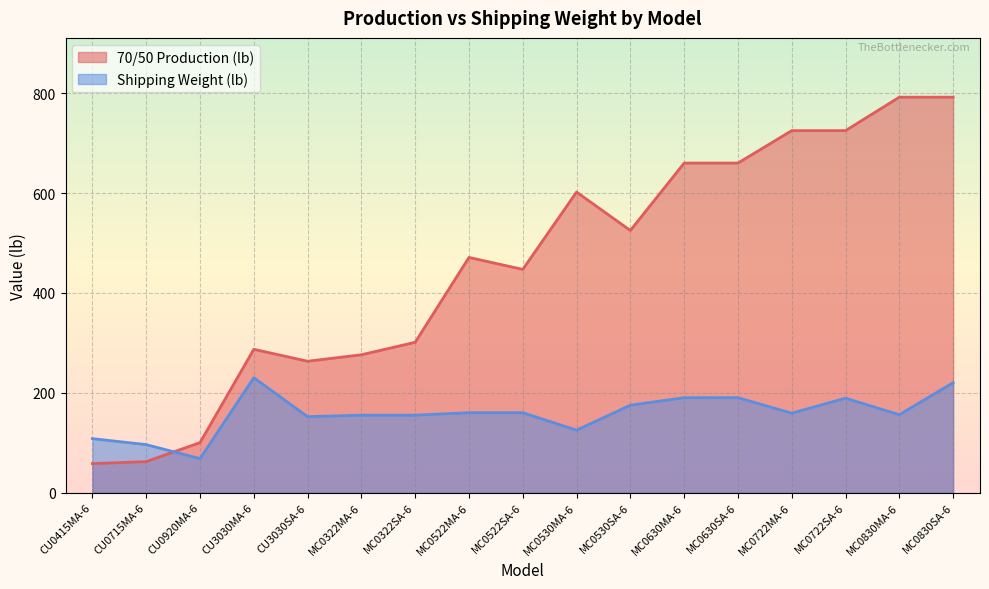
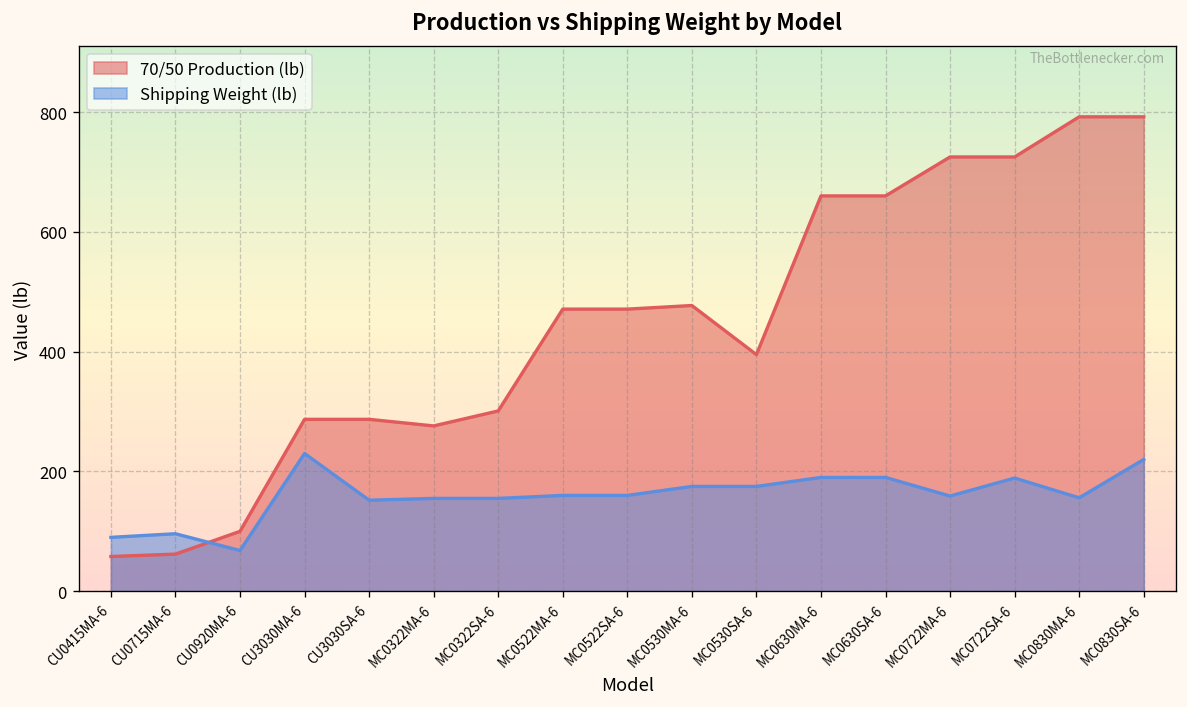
Shipping Weight (lb), CU0415MA-6: 110 -> 90
70/50 Production (lb), CU3030SA-6: 260 -> 290
70/50 Production (lb), MC0522SA-6: 450 -> 470
70/50 Production (lb), MC0530MA-6: 600 -> 480
Shipping Weight (lb), MC0530MA-6: 130 -> 180
70/50 Production (lb), MC0530SA-6: 530 -> 400
